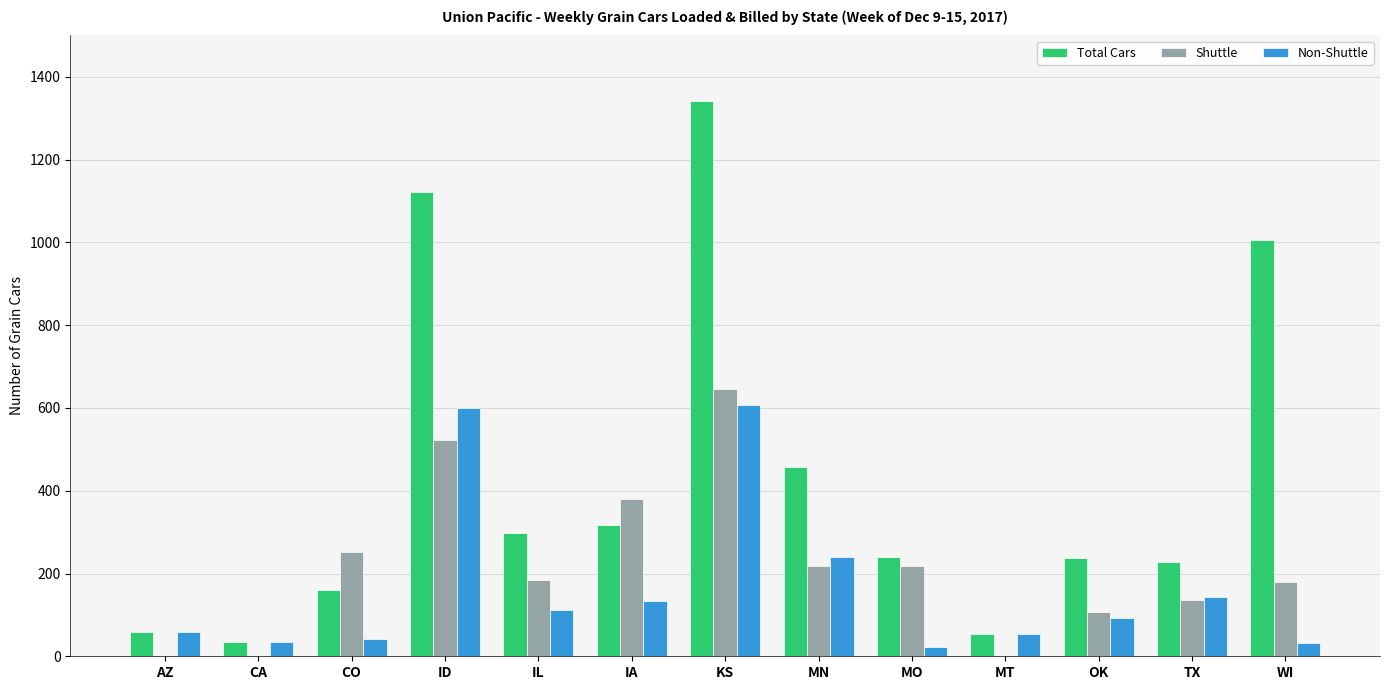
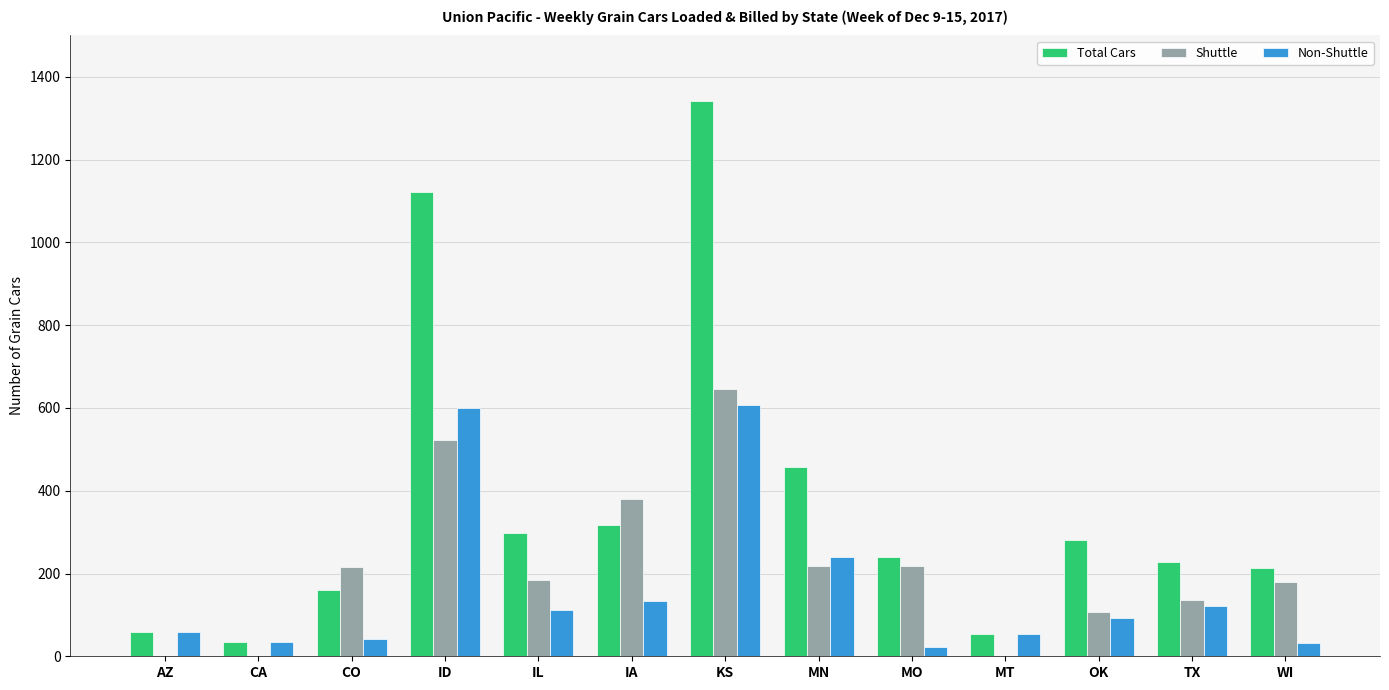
Shuttle, CO: 250 -> 220
Total Cars, OK: 240 -> 280
Non-Shuttle, TX: 140 -> 120
Total Cars, WI: 1010 -> 210
